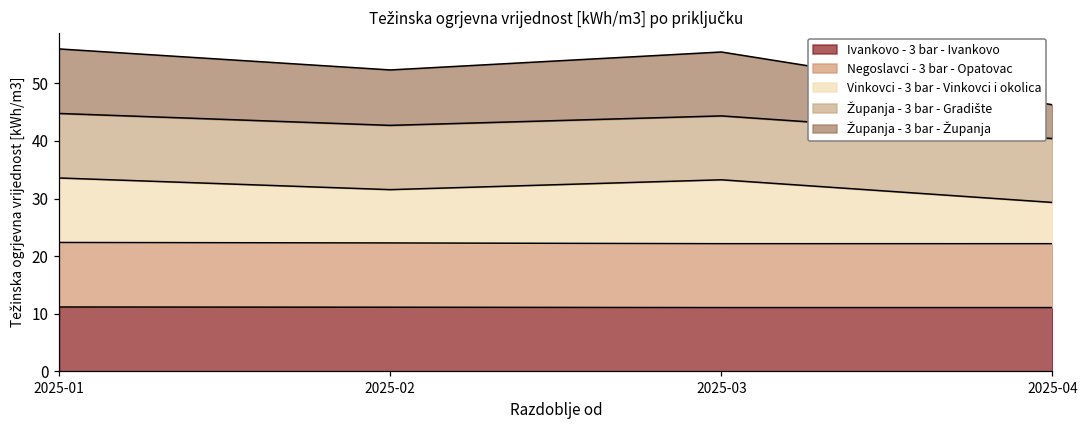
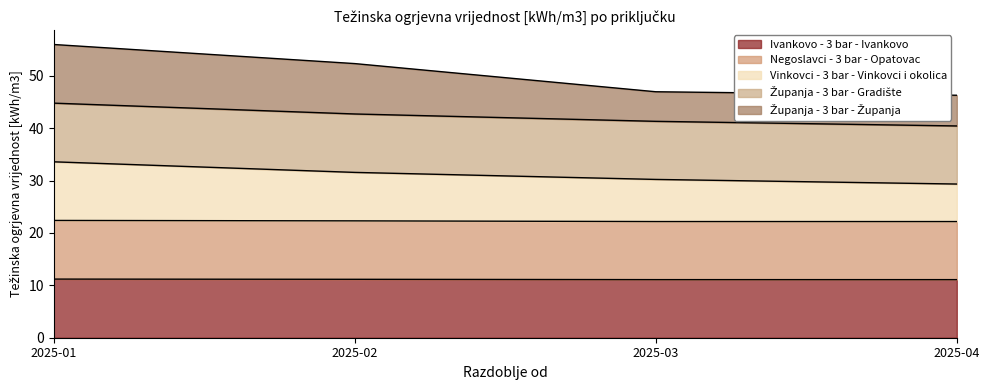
Vinkovci - 3 bar - Vinkovci i okolica, 2025-03: 11 -> 8
Županja - 3 bar - Županja, 2025-03: 11 -> 6
